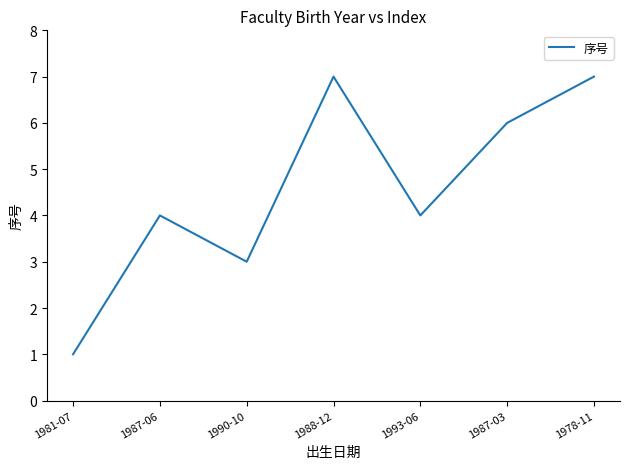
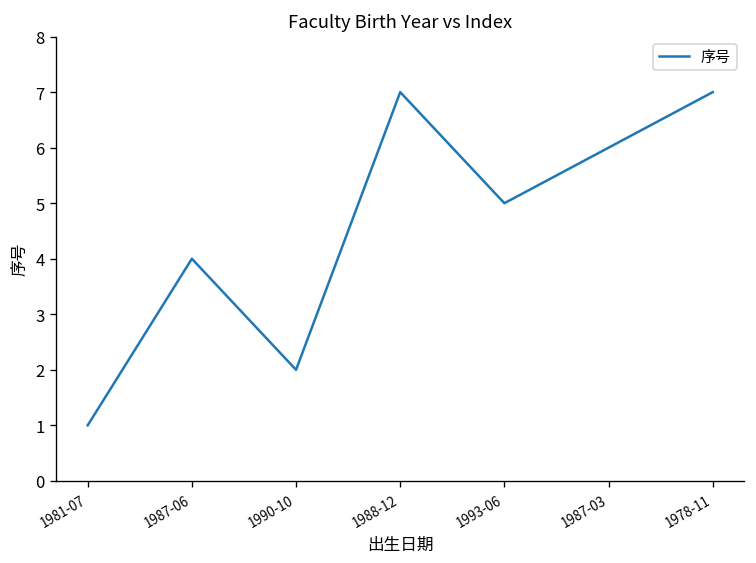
1990-10: 3 -> 2
1993-06: 4 -> 5
